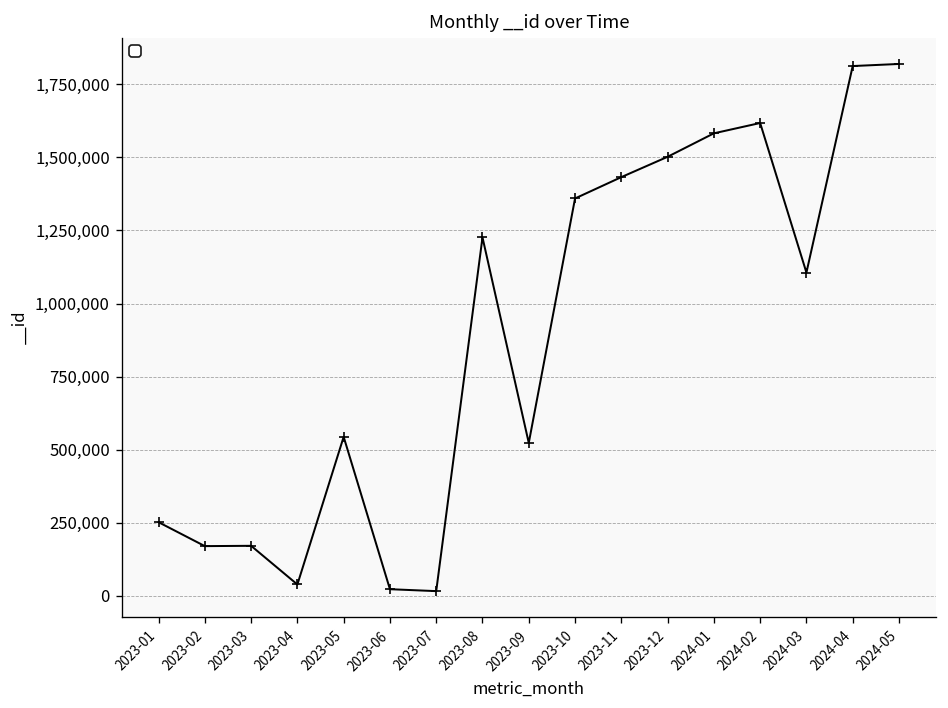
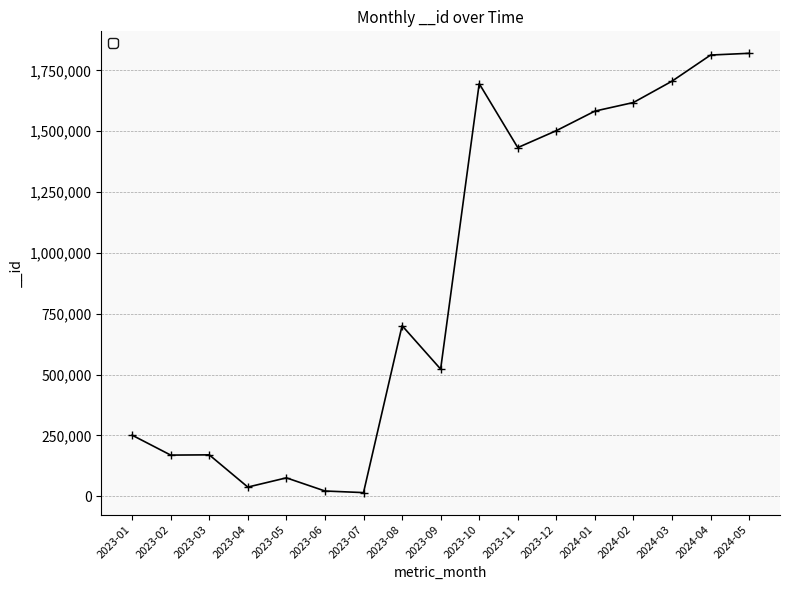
2023-05: 540,000 -> 80,000
2023-08: 1,230,000 -> 700,000
2023-10: 1,360,000 -> 1,700,000
2024-03: 1,110,000 -> 1,710,000
